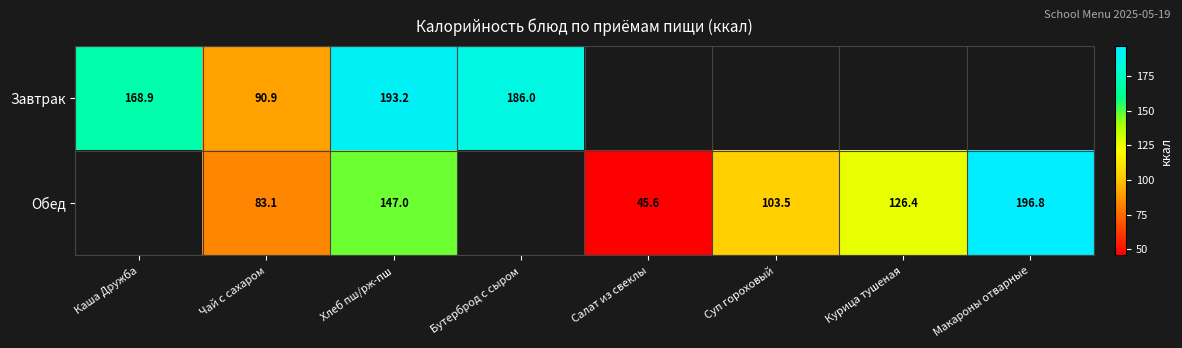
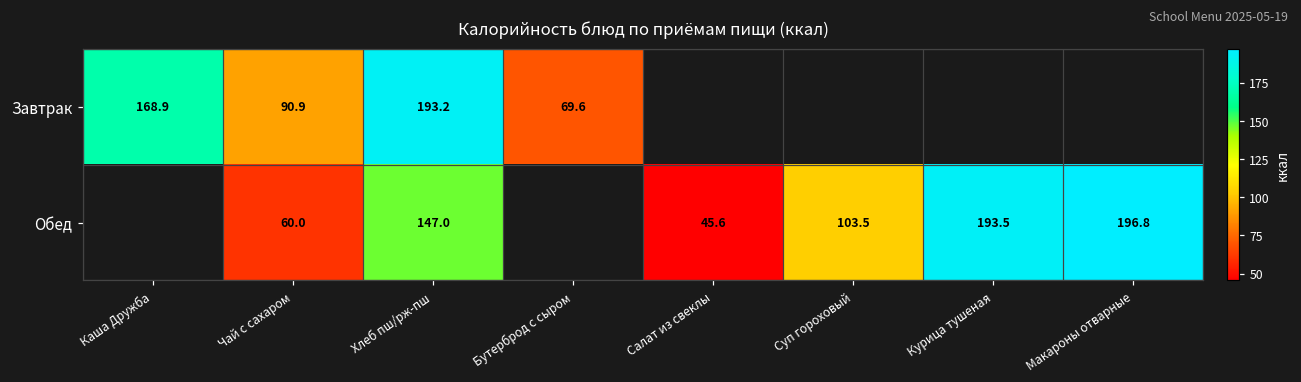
Завтрак, Бутерброд с сыром: 186.0 -> 69.6
Обед, Чай с сахаром: 83.1 -> 60.0
Обед, Курица тушеная: 126.4 -> 193.5
